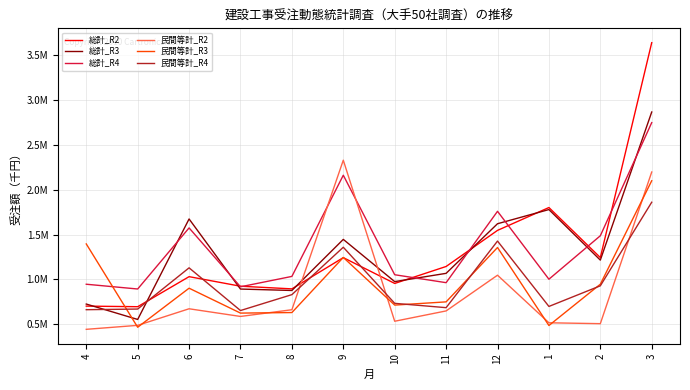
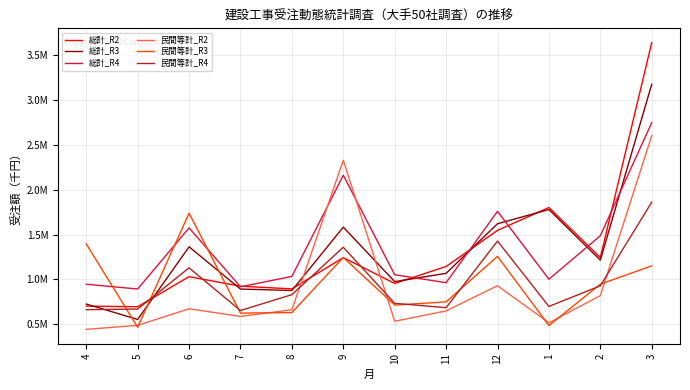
総計_R3, 6: 1700000 -> 1400000
民間等計_R3, 6: 900000 -> 1700000
総計_R3, 9: 1400000 -> 1600000
民間等計_R2, 12: 1000000 -> 900000
民間等計_R3, 12: 1400000 -> 1300000
民間等計_R2, 2: 500000 -> 800000
総計_R3, 3: 2900000 -> 3200000
民間等計_R2, 3: 2200000 -> 2600000
民間等計_R3, 3: 2100000 -> 1200000
